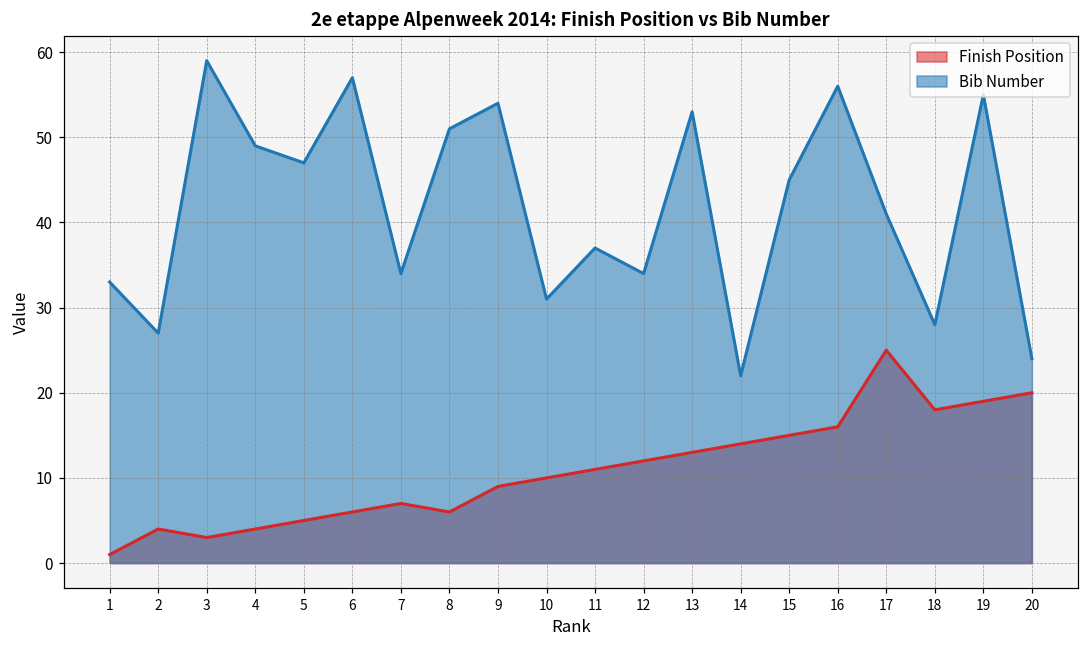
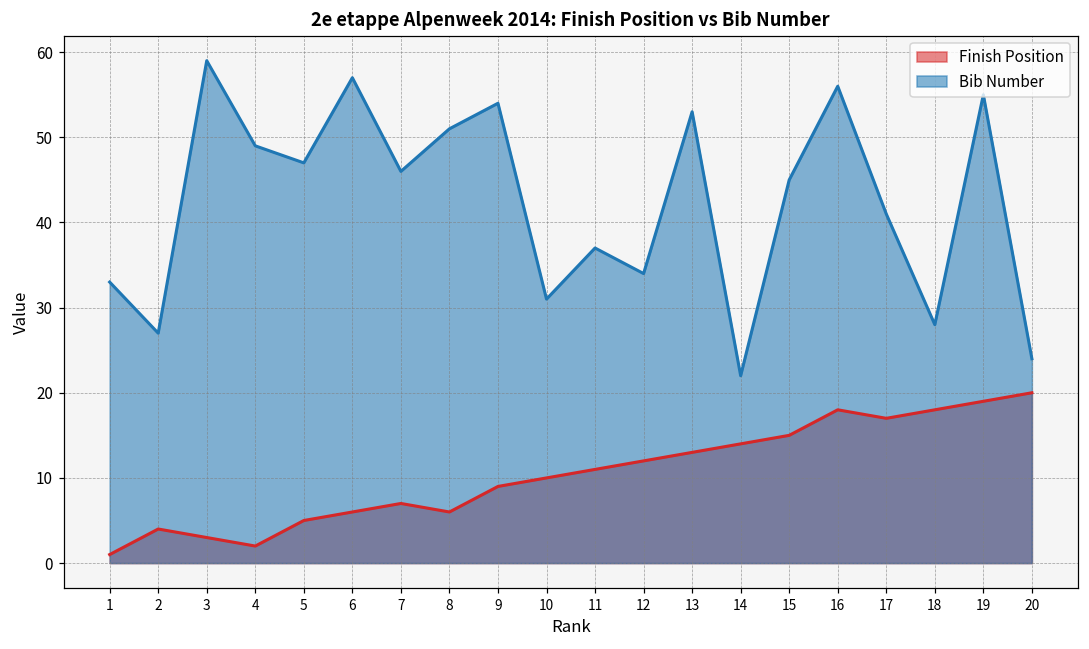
Finish Position, 4: 4 -> 2
Bib Number, 7: 34 -> 46
Finish Position, 16: 16 -> 18
Finish Position, 17: 25 -> 17
